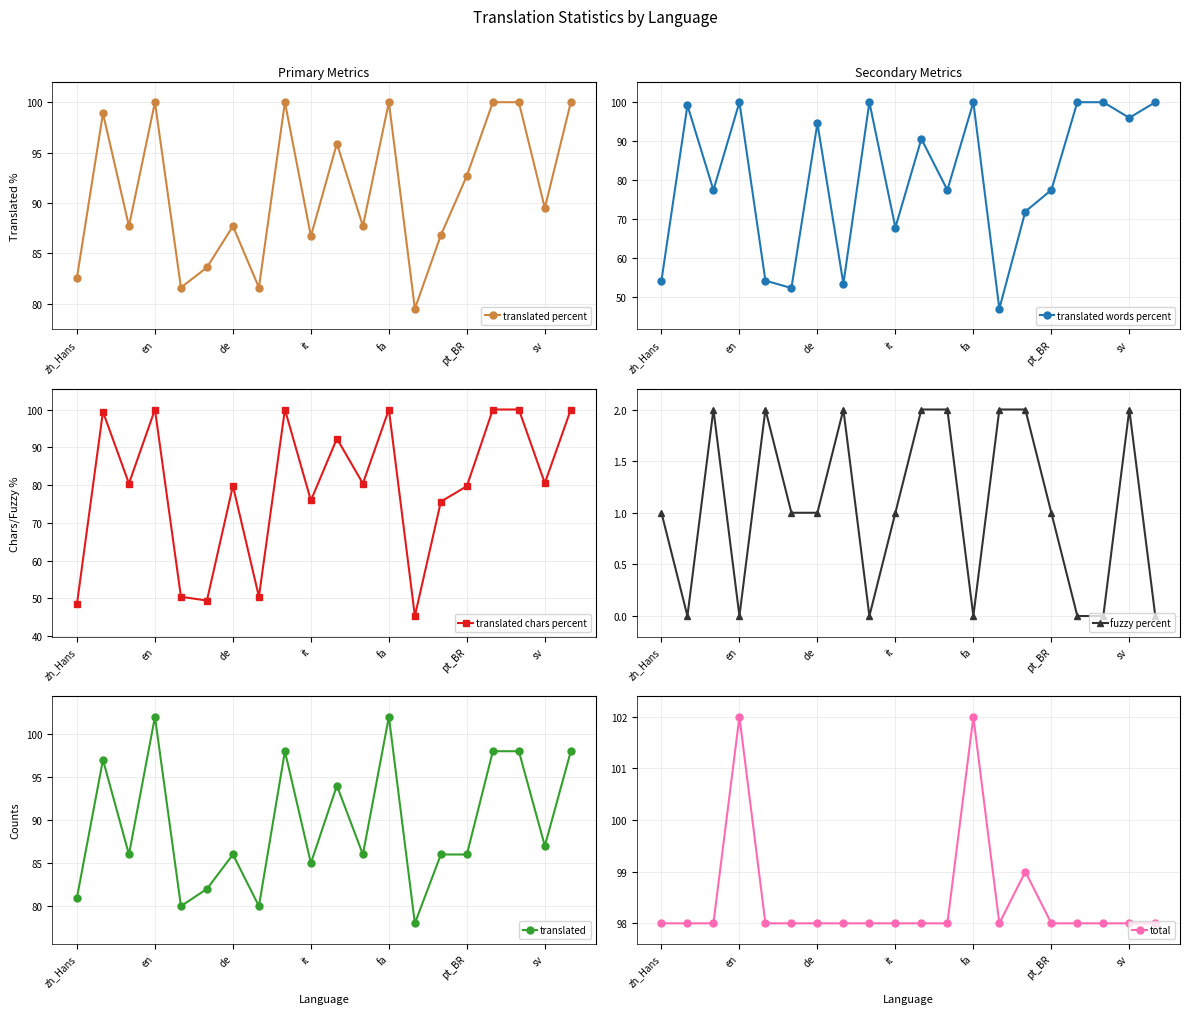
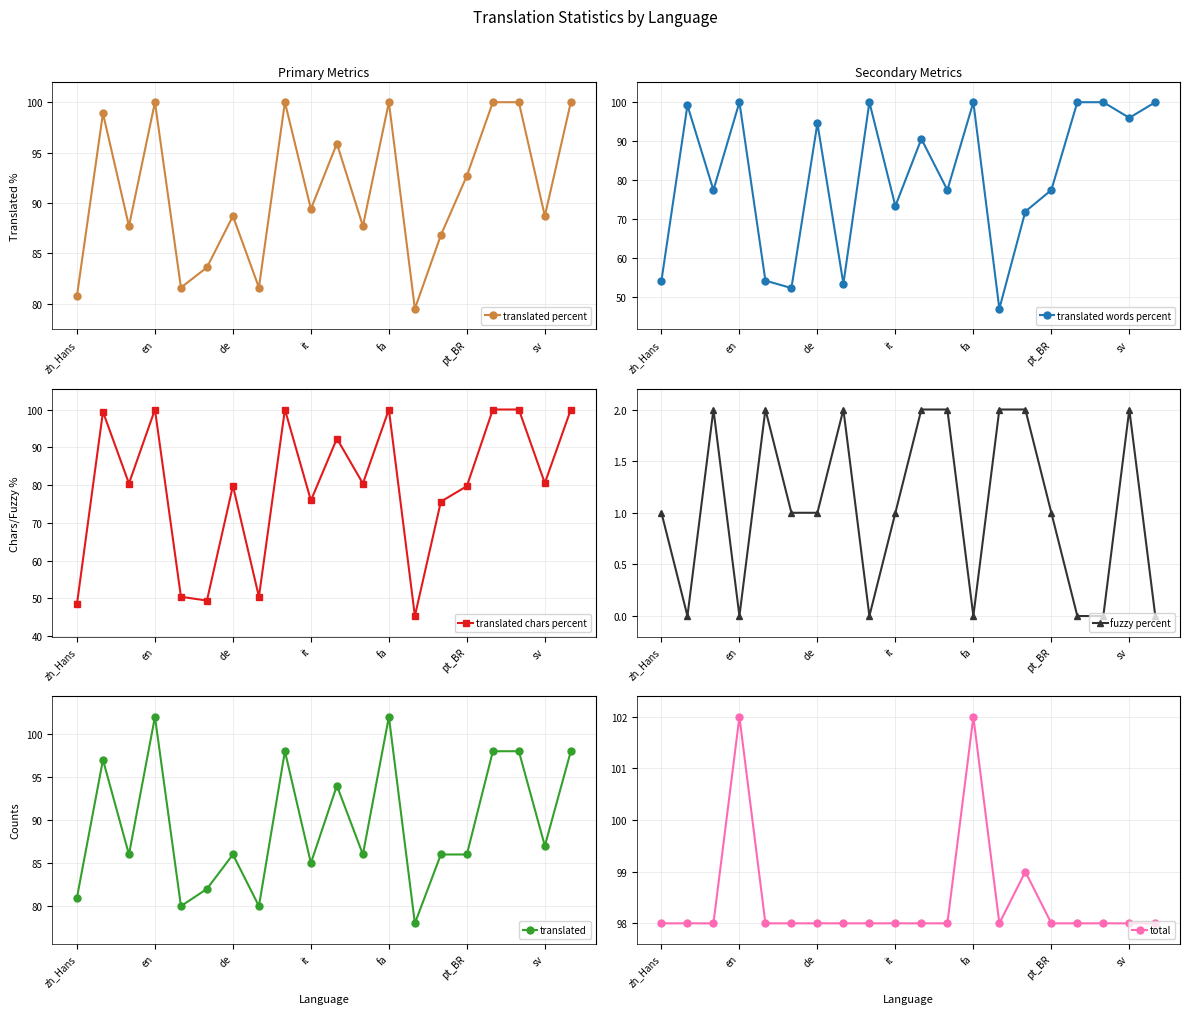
Primary Metrics, zh_Hans: 82.6 -> 80.8
Primary Metrics, de: 87.7 -> 88.7
Primary Metrics, it: 86.7 -> 89.4
Primary Metrics, sv: 89.5 -> 88.7
Secondary Metrics, it: 68 -> 73
